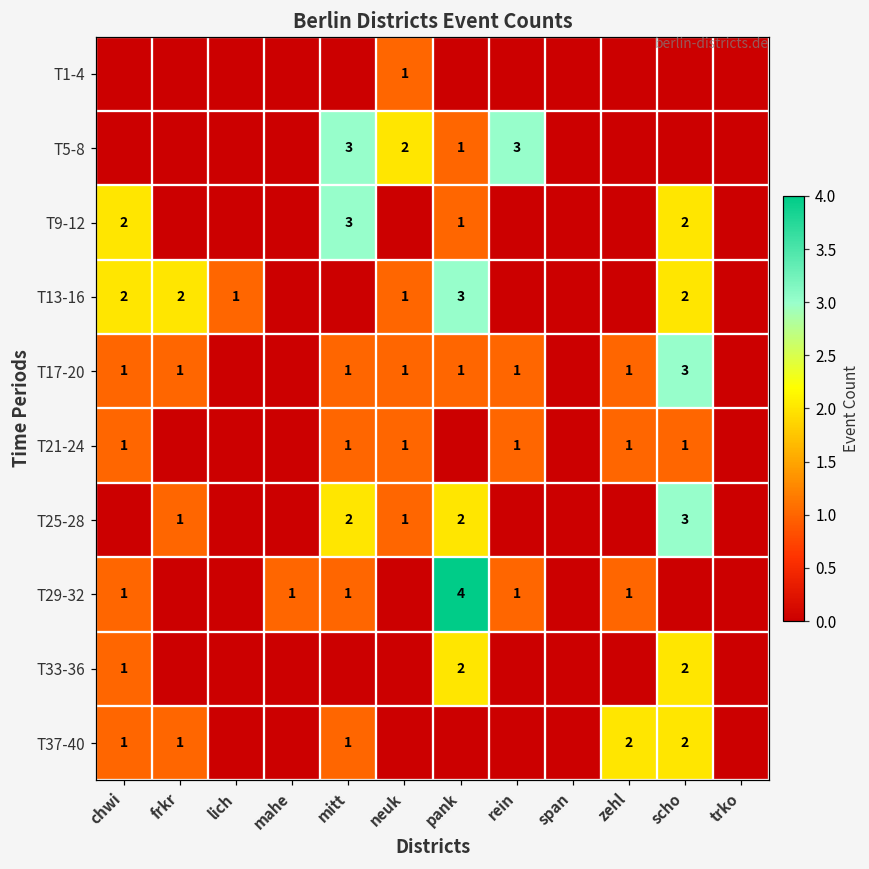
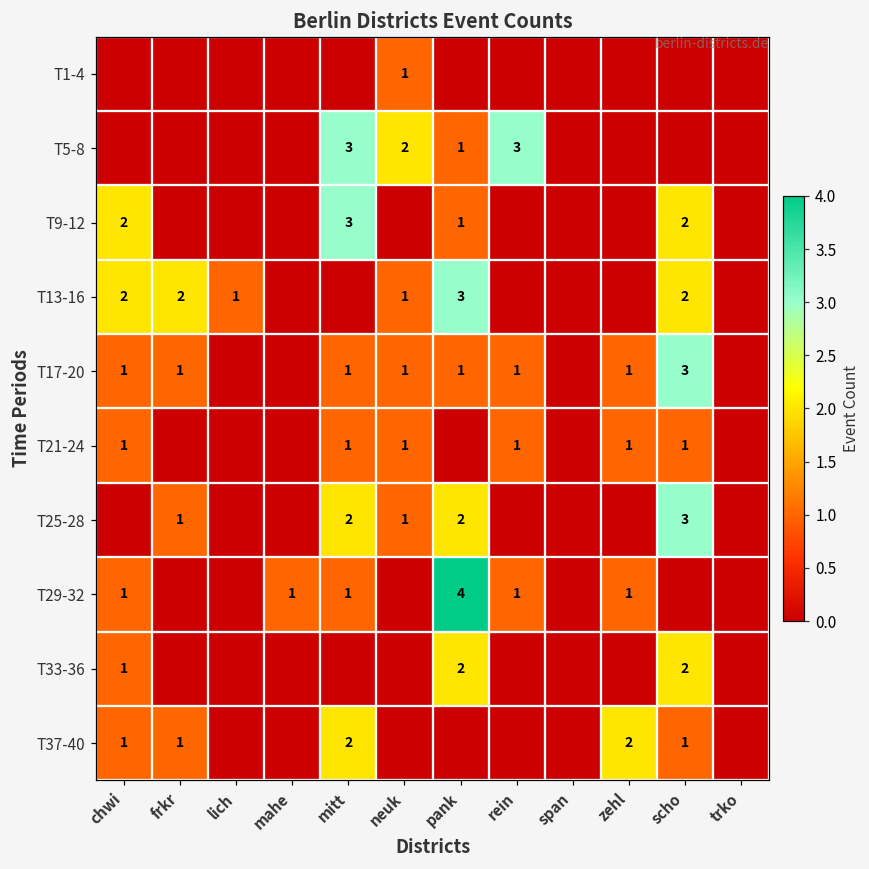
T37-40, mitt: 1 -> 2
T37-40, scho: 2 -> 1
